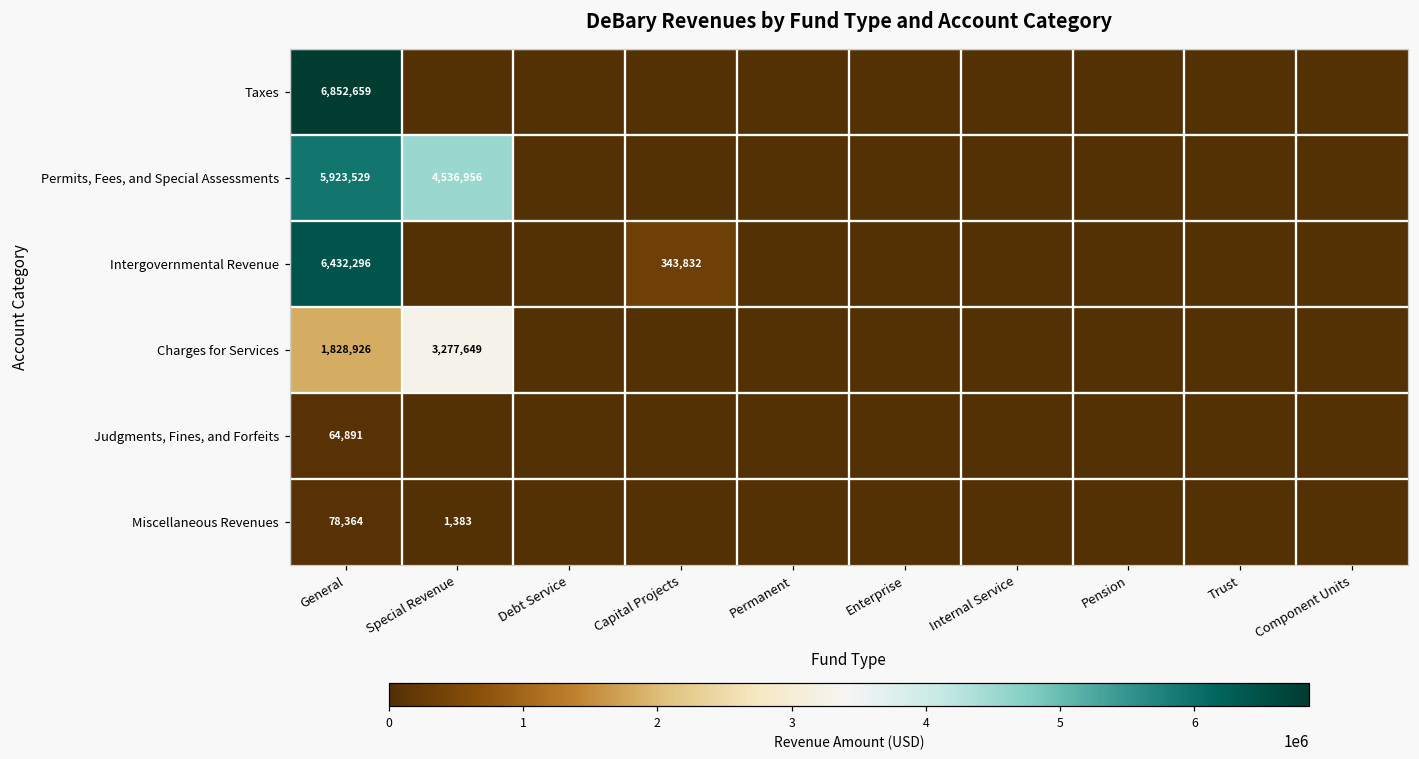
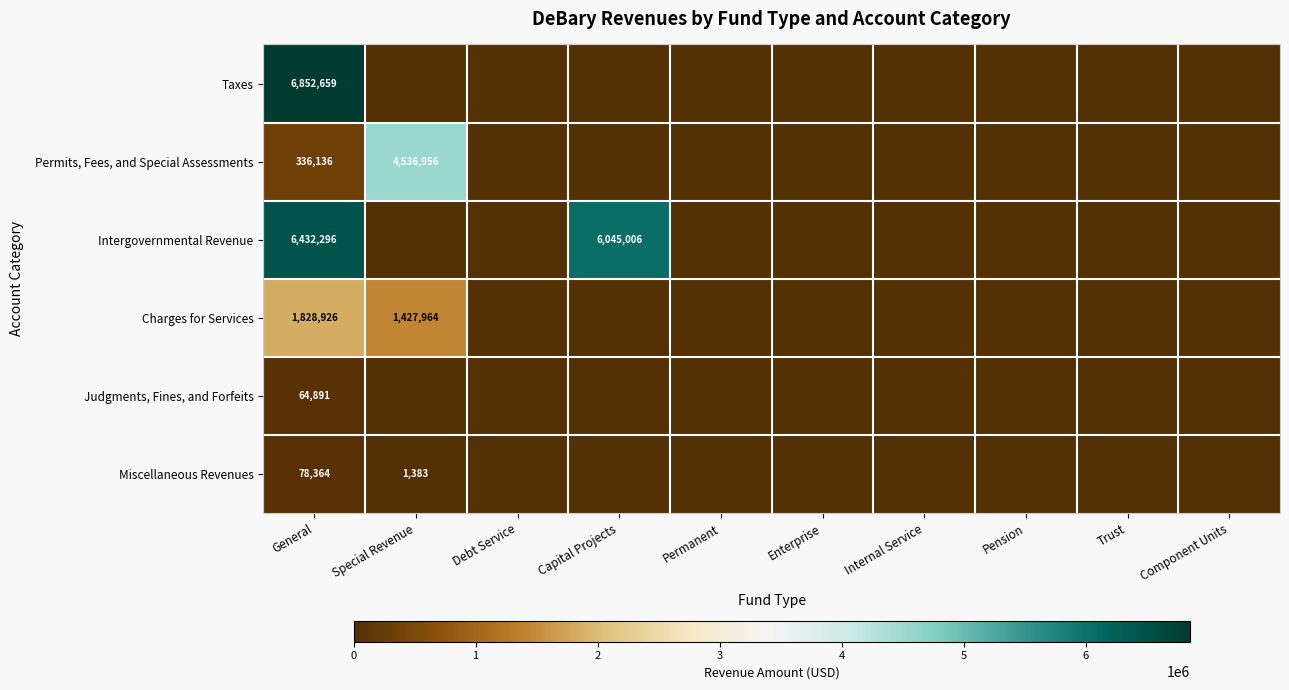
Permits, Fees, and Special Assessments, General: 5,923,529 -> 336,136
Intergovernmental Revenue, Capital Projects: 343,832 -> 6,045,006
Charges for Services, Special Revenue: 3,277,649 -> 1,427,964
